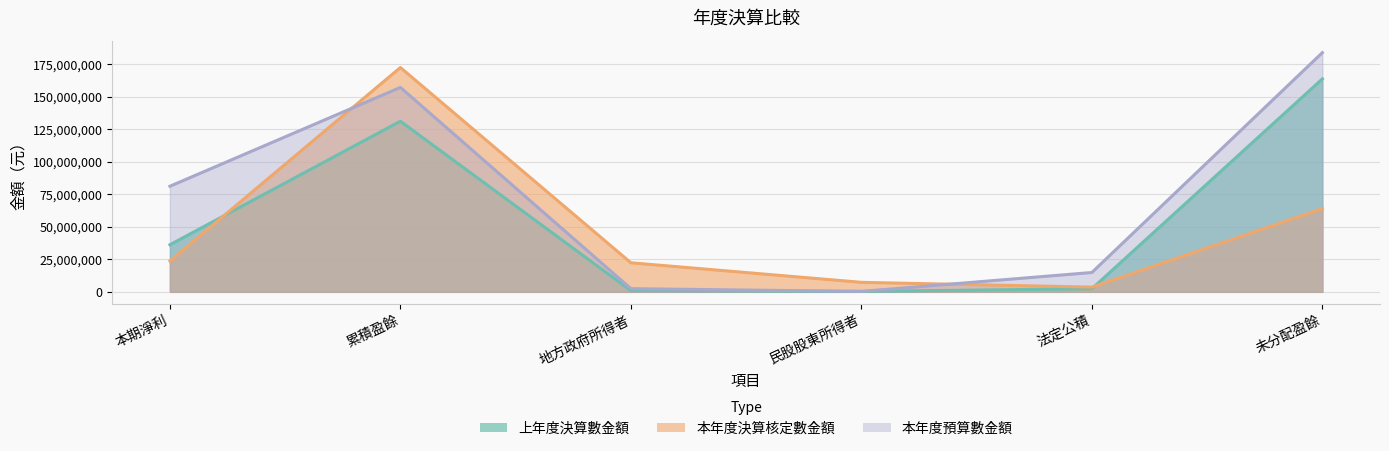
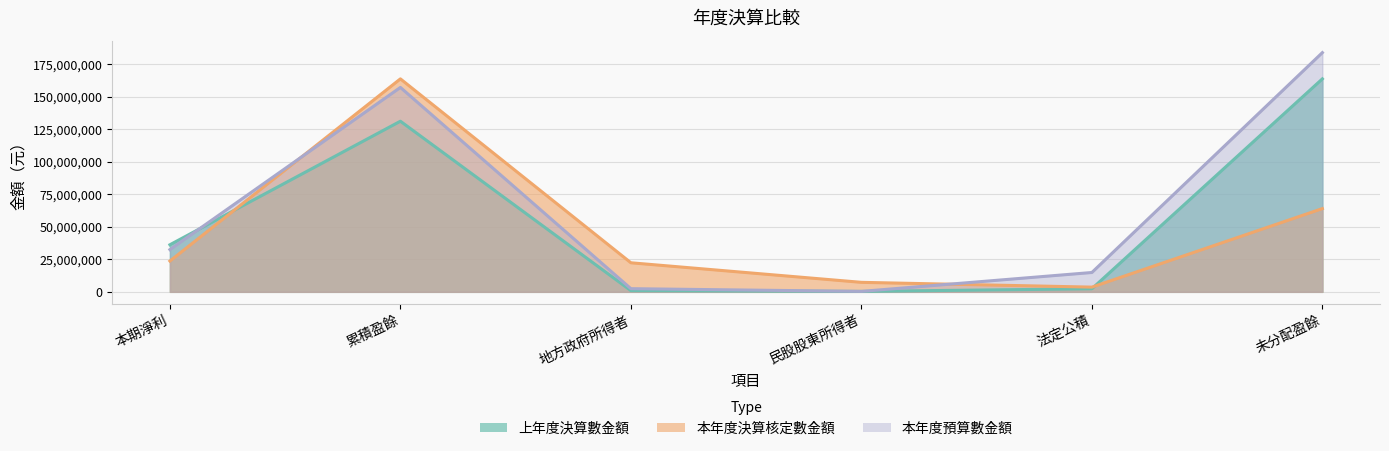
本年度預算數金額, 本期淨利: 81,000,000 -> 33,000,000
本年度決算核定數金額, 累積盈餘: 173,000,000 -> 164,000,000
